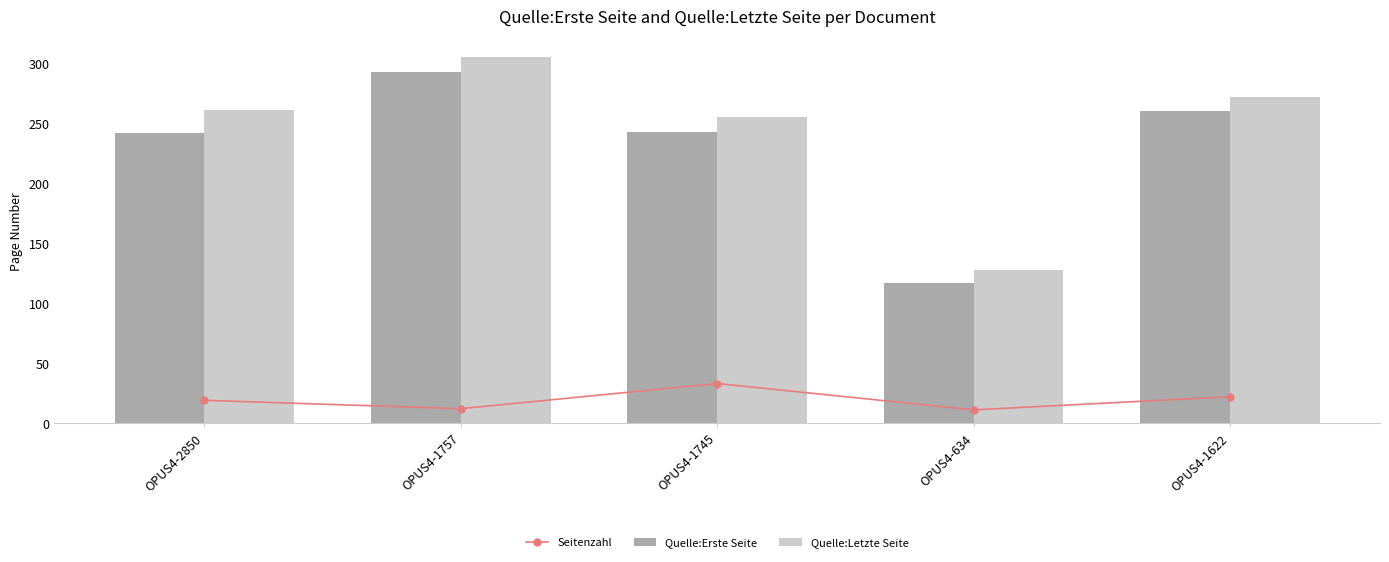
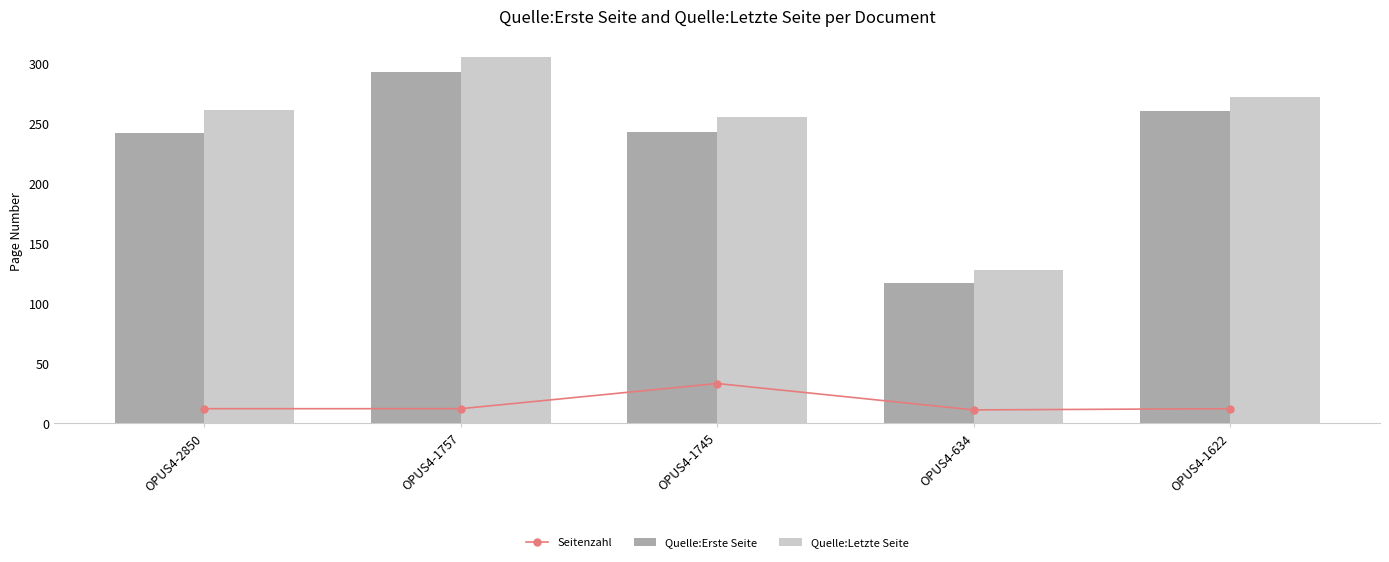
Seitenzahl, OPUS4-2850: 19 -> 12
Seitenzahl, OPUS4-1622: 22 -> 12
